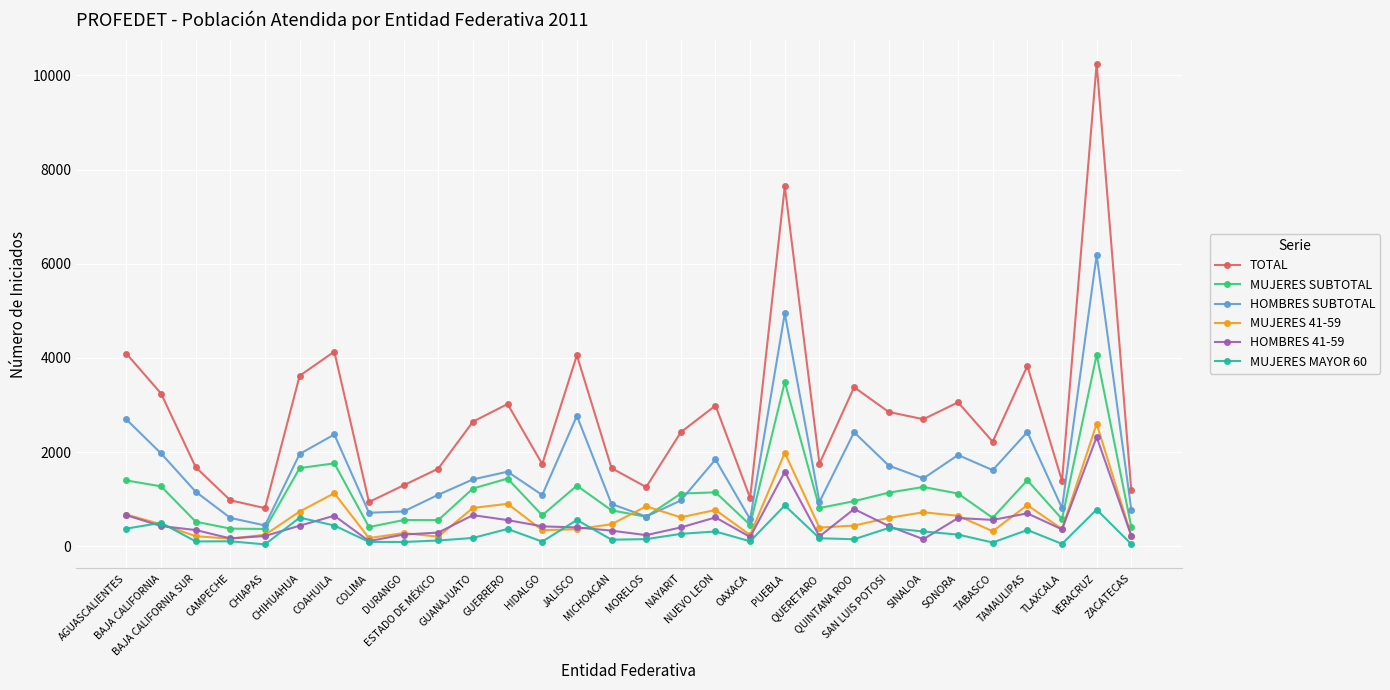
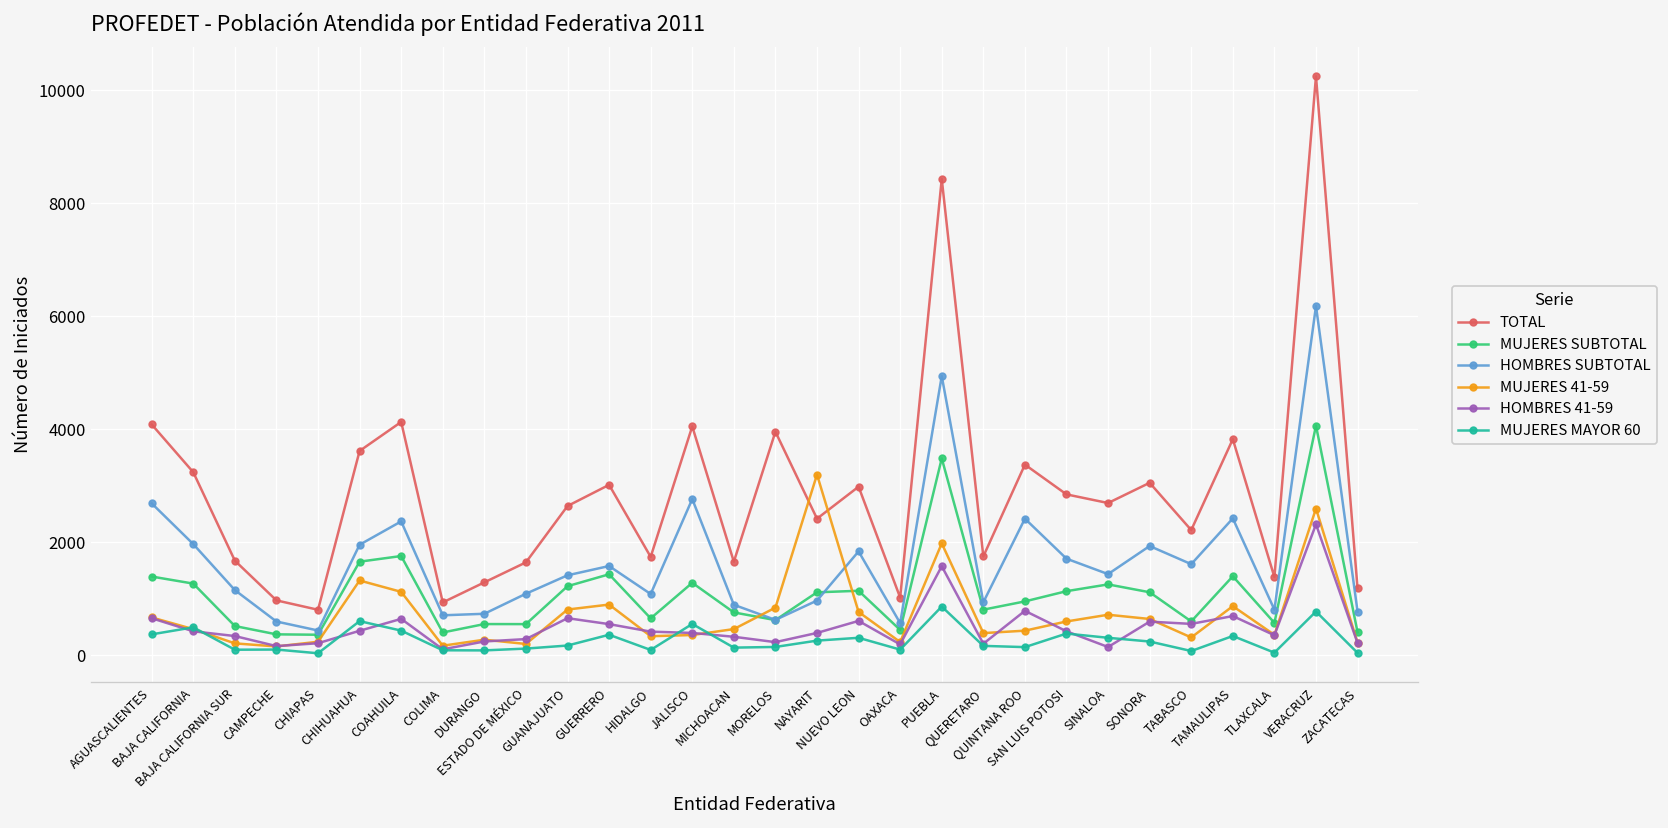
MUJERES 41-59, CHIHUAHUA: 700 -> 1300
TOTAL, MORELOS: 1300 -> 4000
MUJERES 41-59, NAYARIT: 600 -> 3200
TOTAL, PUEBLA: 7600 -> 8400
